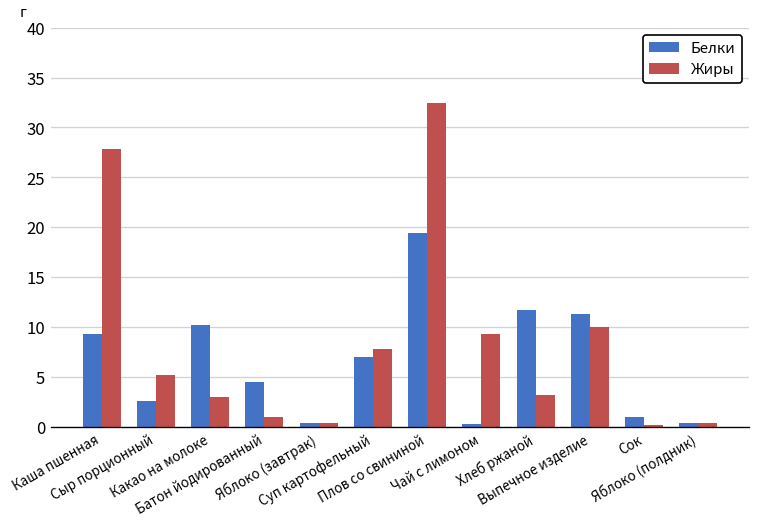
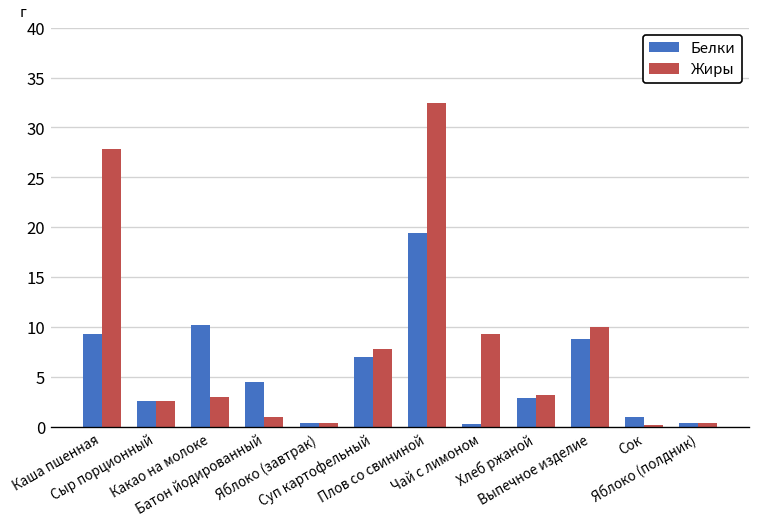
Жиры, Сыр порционный: 5 -> 3
Белки, Хлеб ржаной: 12 -> 3
Белки, Выпечное изделие: 11 -> 9
